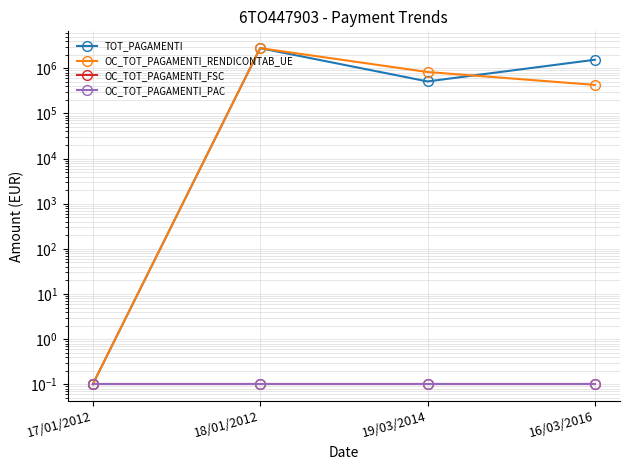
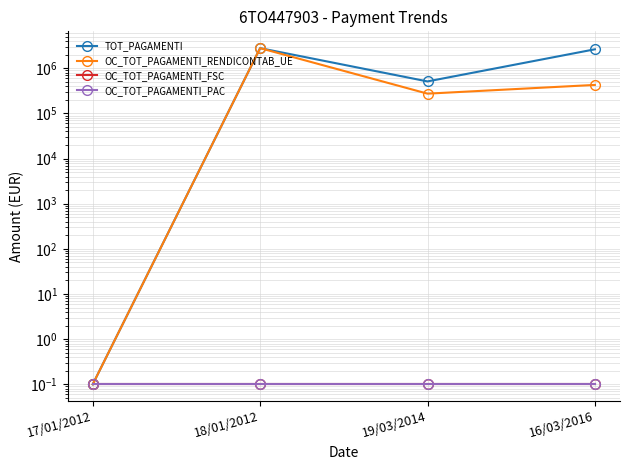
OC_TOT_PAGAMENTI_RENDICONTAB_UE, 19/03/2014: 800000 -> 300000
TOT_PAGAMENTI, 16/03/2016: 1500000 -> 3000000
